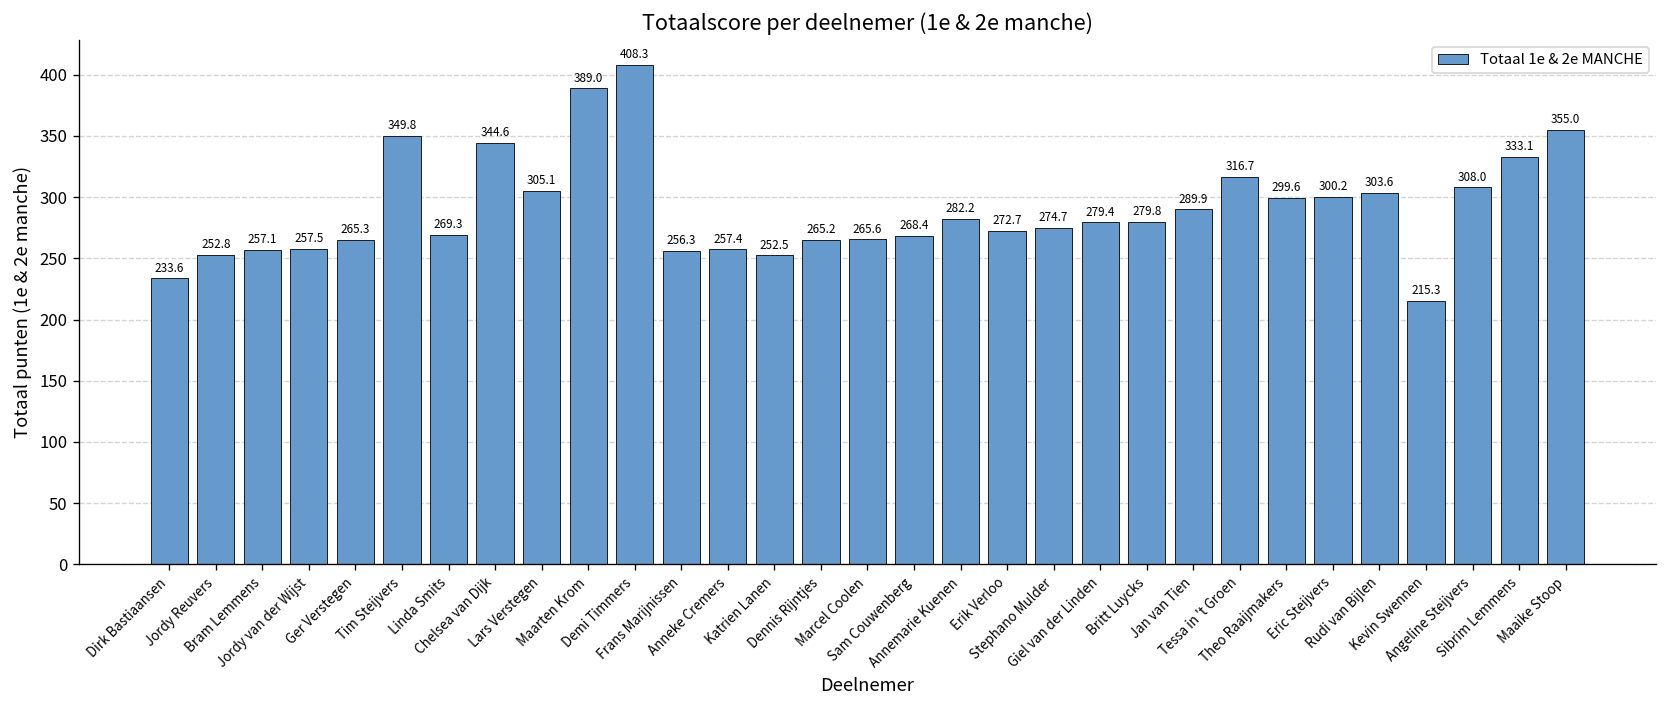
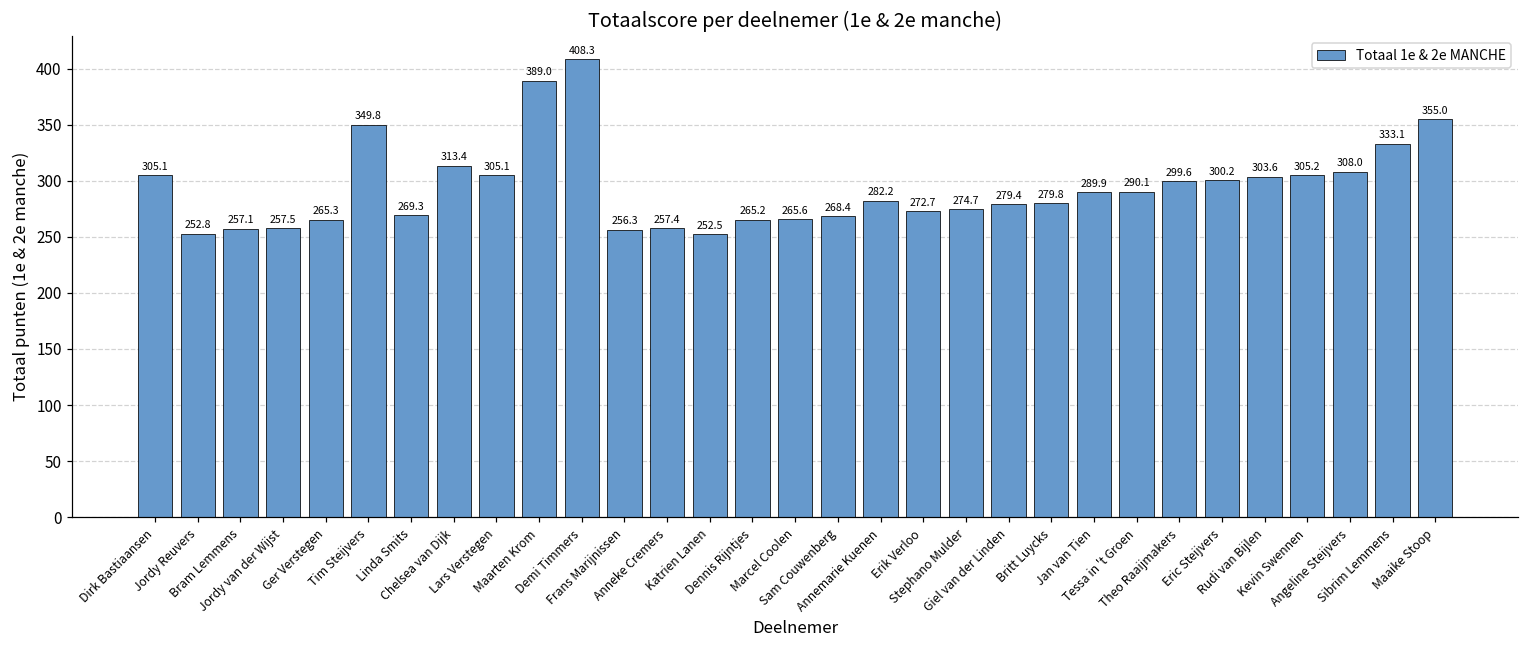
Dirk Bastiaansen: 233.6 -> 305.1
Chelsea van Dijk: 344.6 -> 313.4
Tessa in 't Groen: 316.7 -> 290.1
Kevin Swennen: 215.3 -> 305.2
